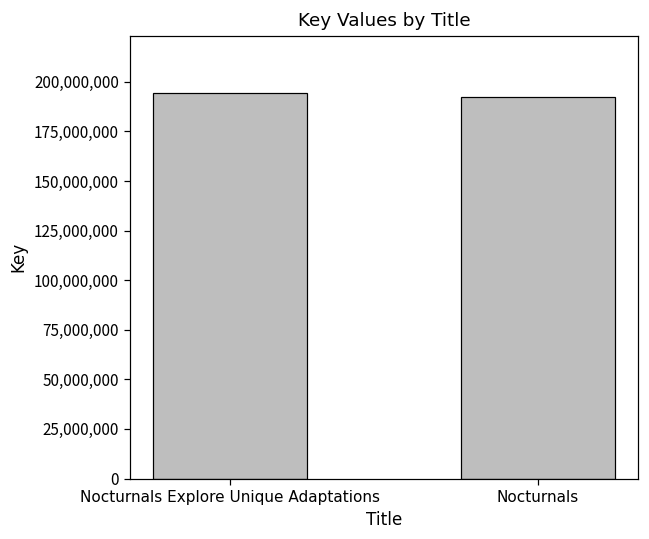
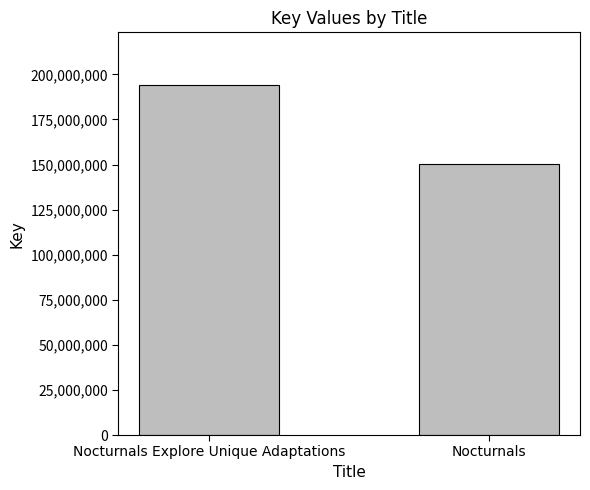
Nocturnals: 193,000,000 -> 150,000,000
